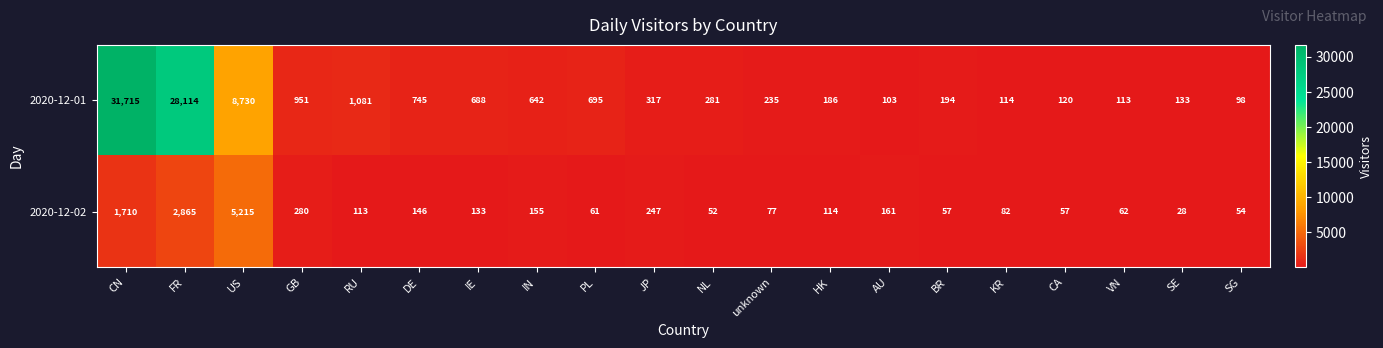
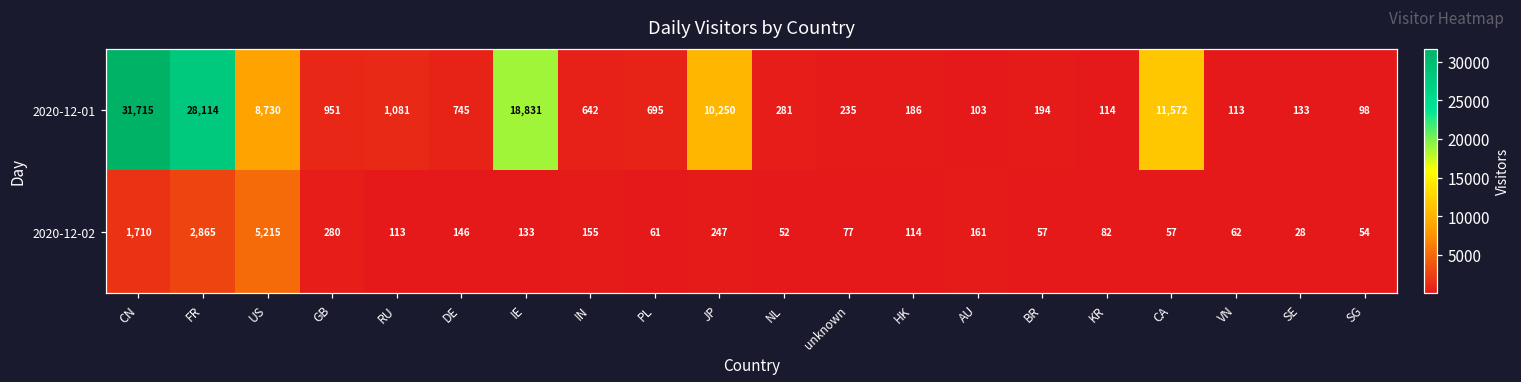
2020-12-01, IE: 688 -> 18,831
2020-12-01, JP: 317 -> 10,250
2020-12-01, CA: 120 -> 11,572
